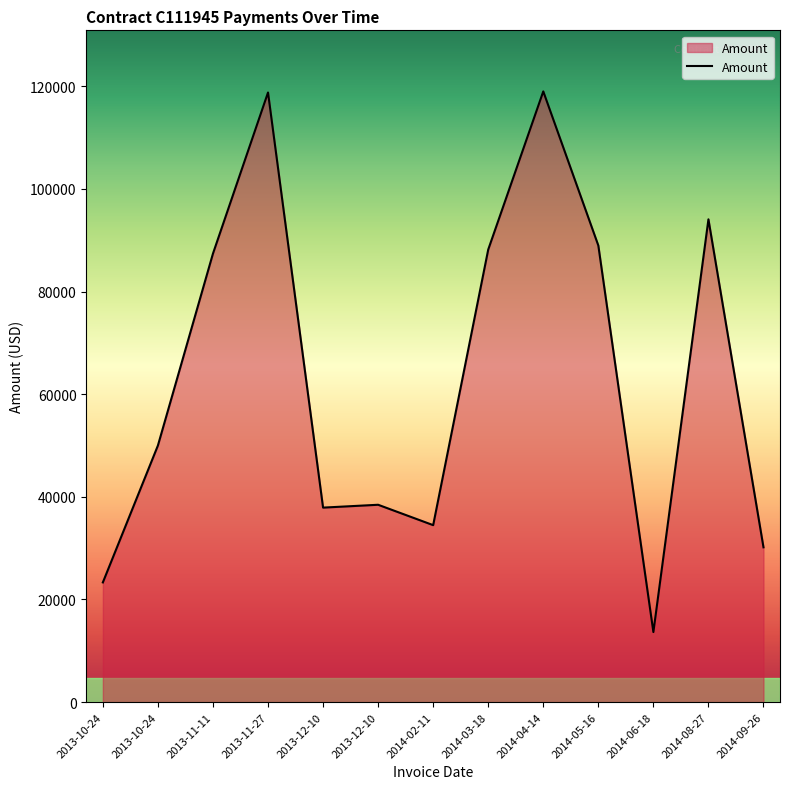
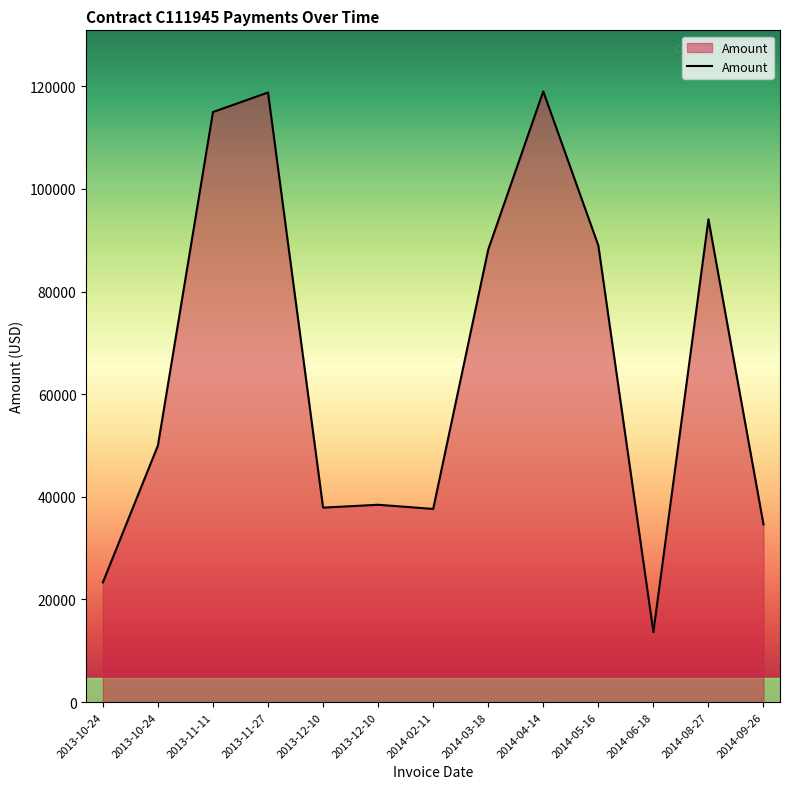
2013-11-11: 87000 -> 115000
2014-02-11: 34000 -> 38000
2014-09-26: 30000 -> 35000
